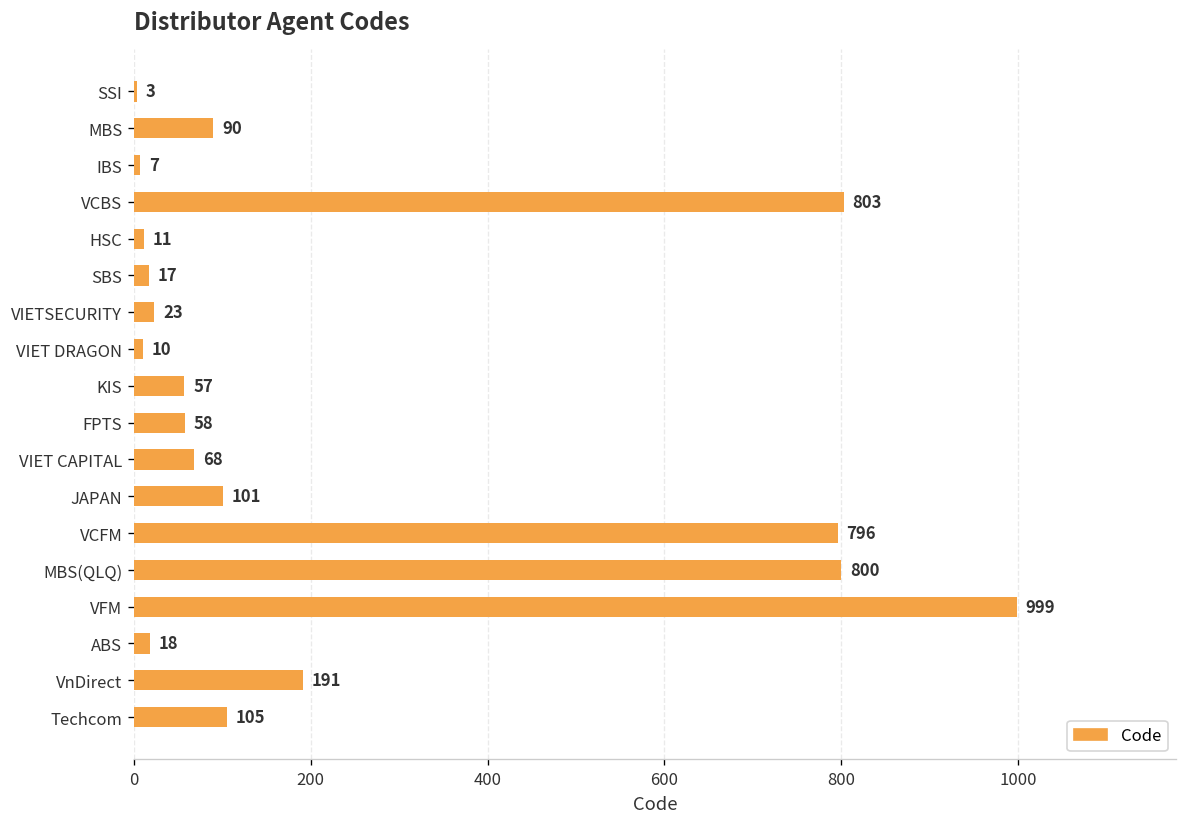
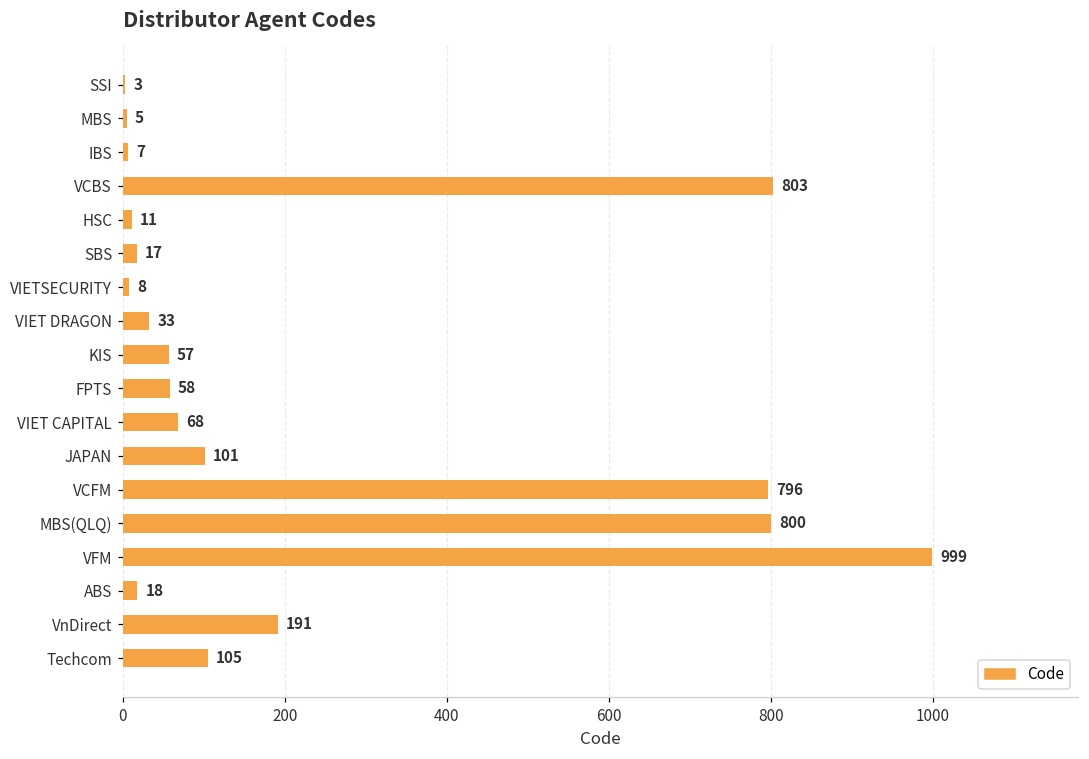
MBS: 90 -> 5
VIETSECURITY: 23 -> 8
VIET DRAGON: 10 -> 33
